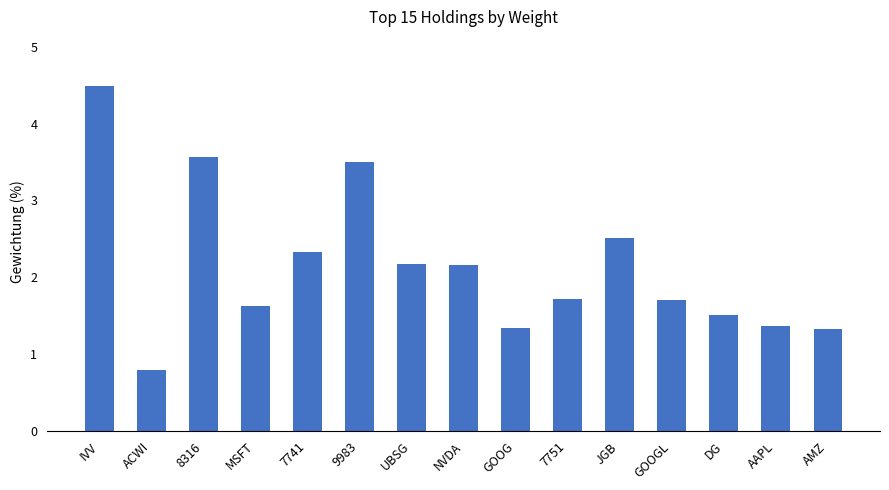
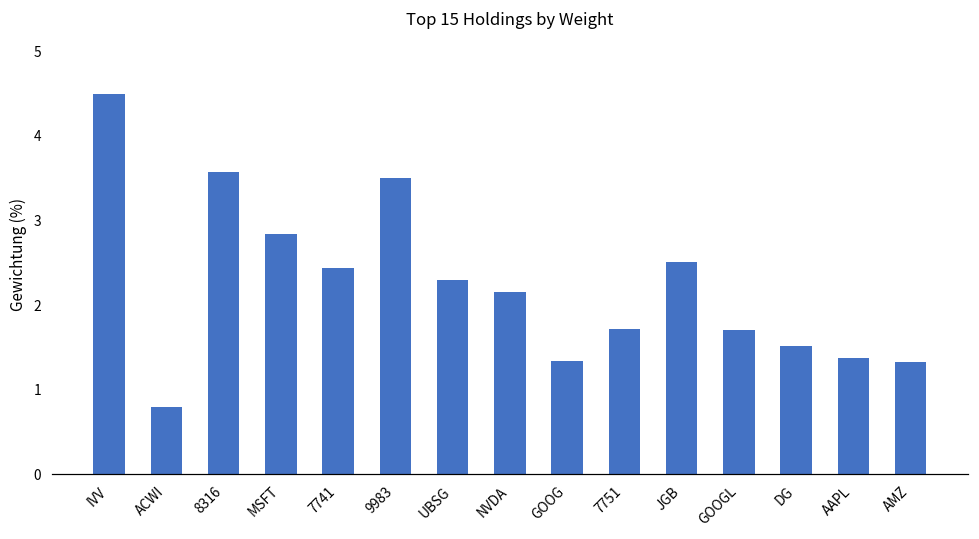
MSFT: 1.6 -> 2.8
7741: 2.3 -> 2.4
UBSG: 2.2 -> 2.3
